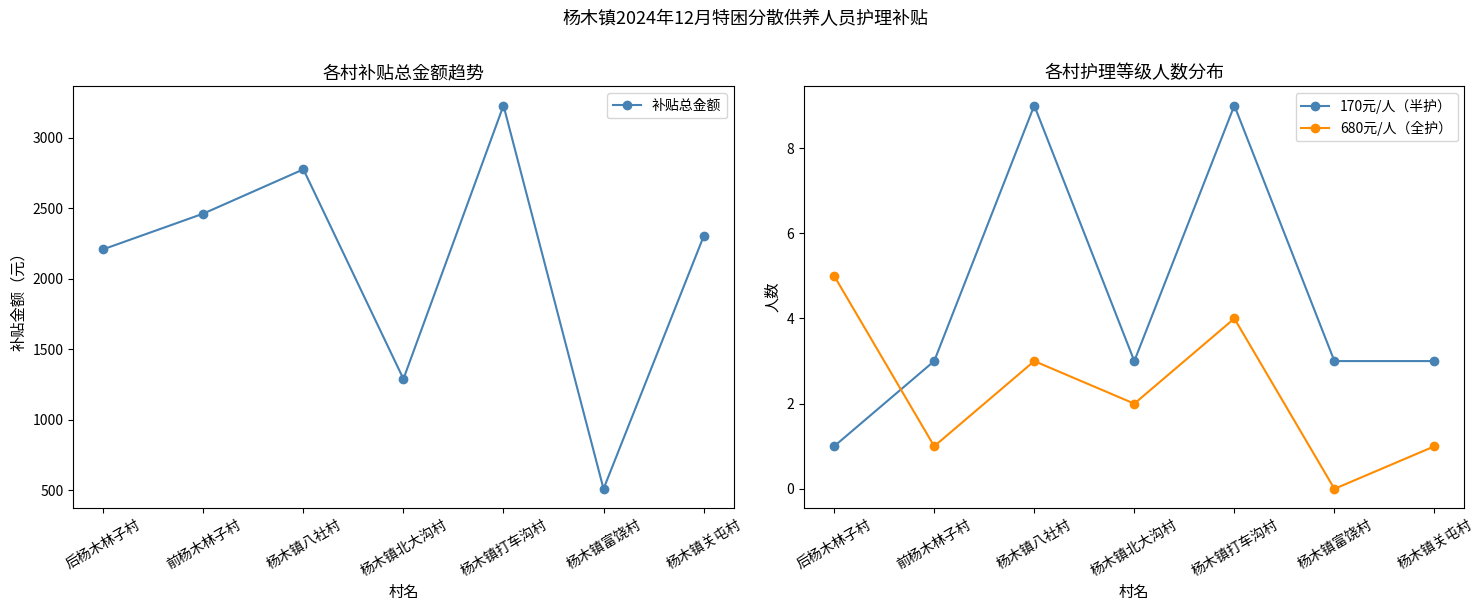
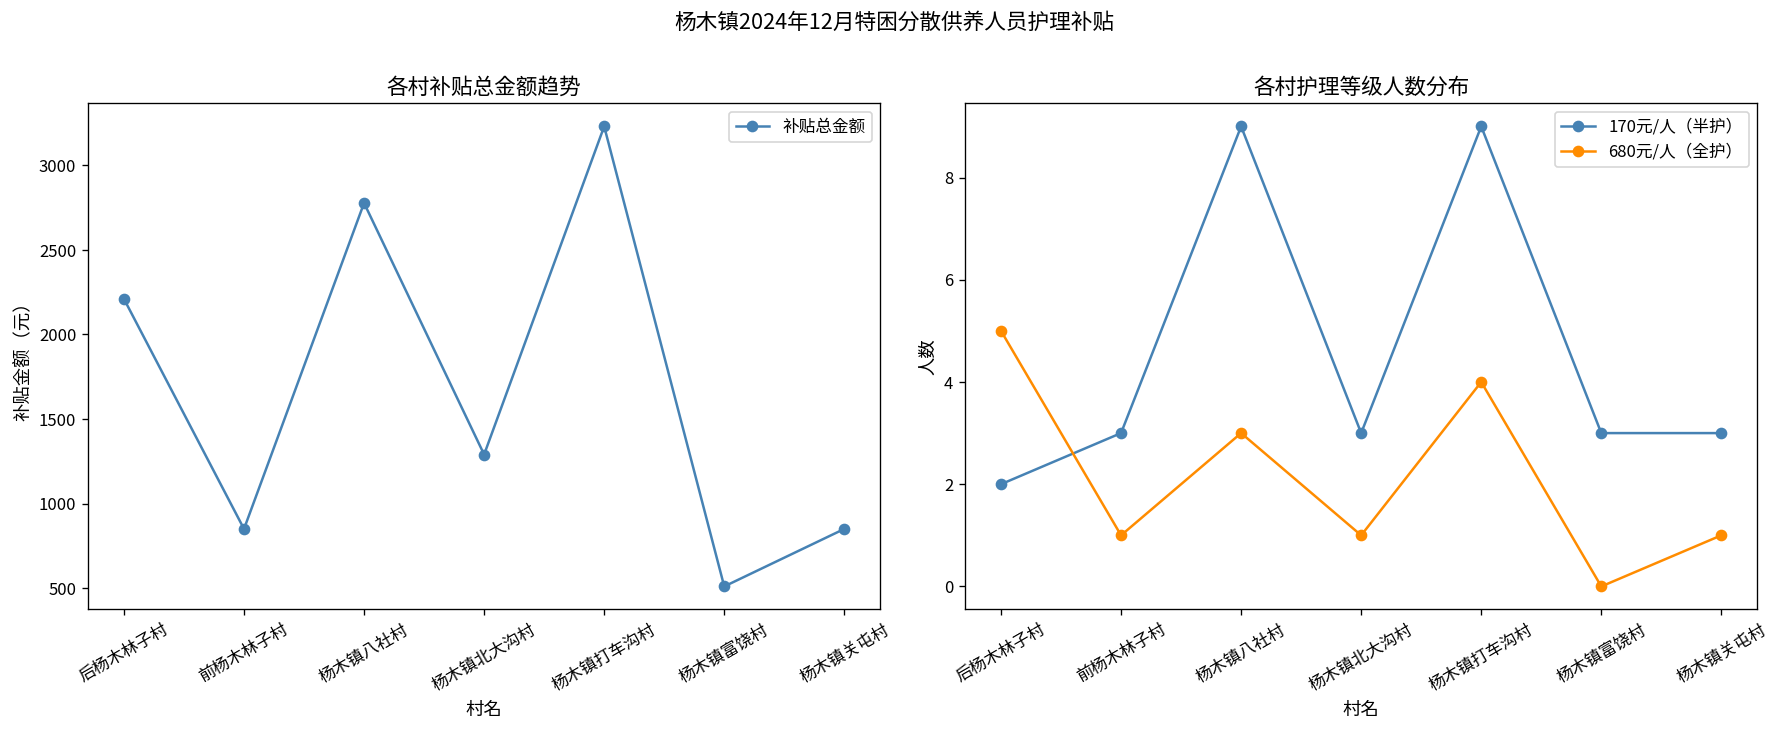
各村补贴总金额趋势, 前杨木林子村: 2460 -> 850
各村补贴总金额趋势, 杨木镇关屯村: 2300 -> 850
各村护理等级人数分布, 170元/人（半护）, 后杨木林子村: 1 -> 2
各村护理等级人数分布, 680元/人（全护）, 杨木镇北大沟村: 2 -> 1
